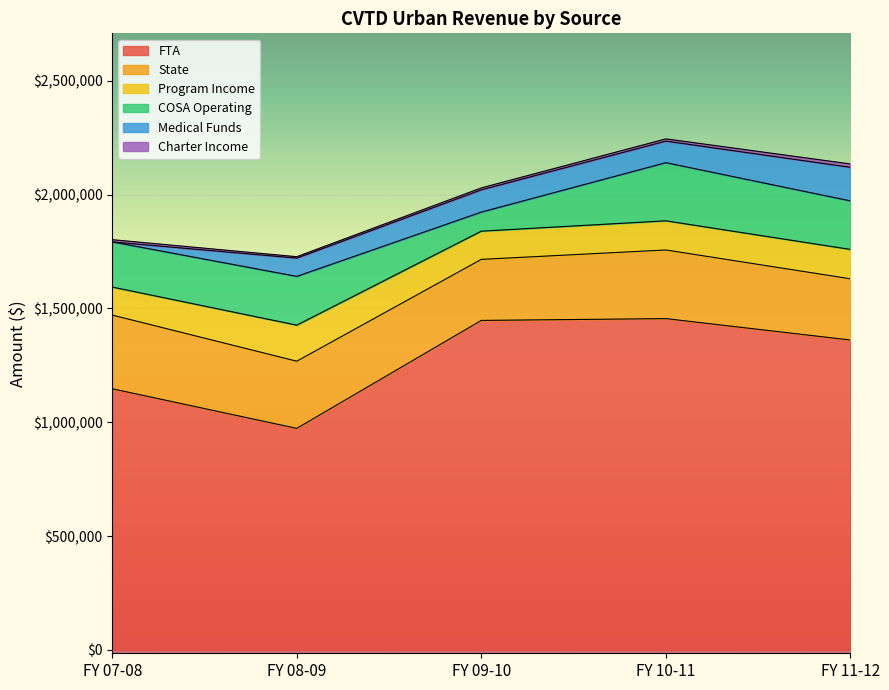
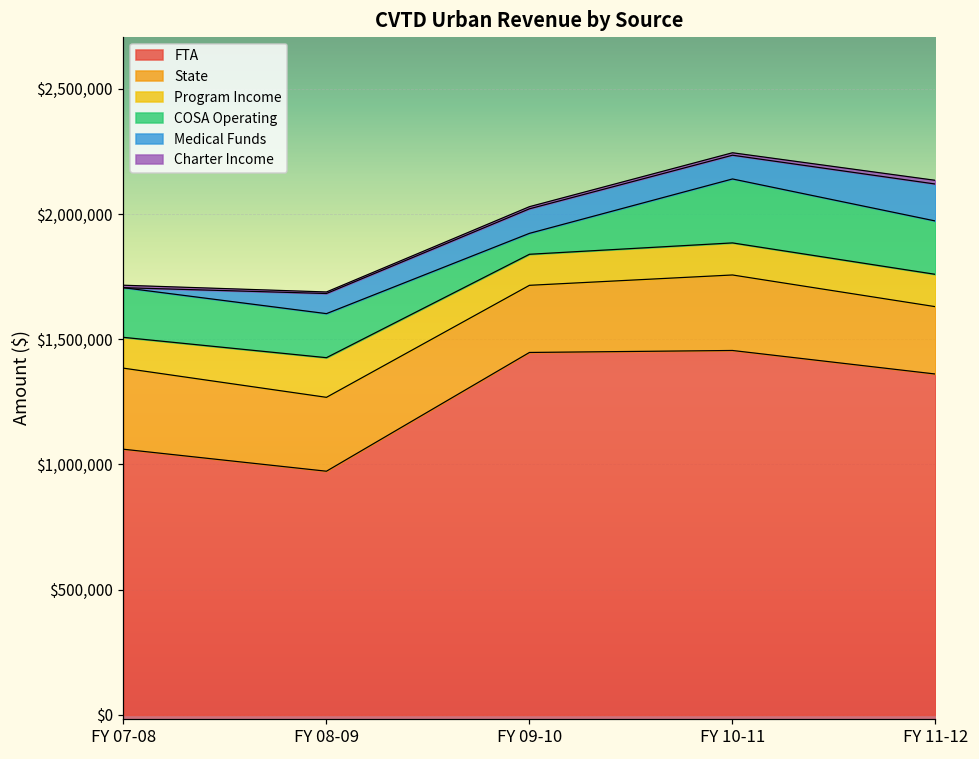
FTA, FY 07-08: $1,150,000 -> $1,060,000
COSA Operating, FY 08-09: $210,000 -> $180,000
